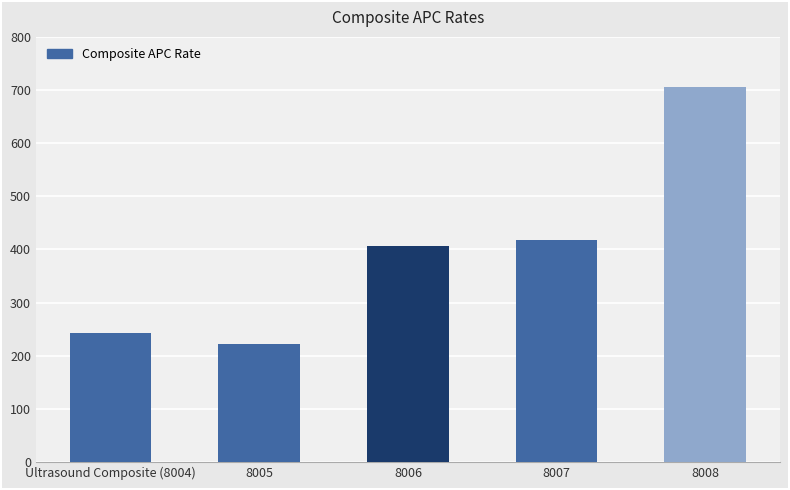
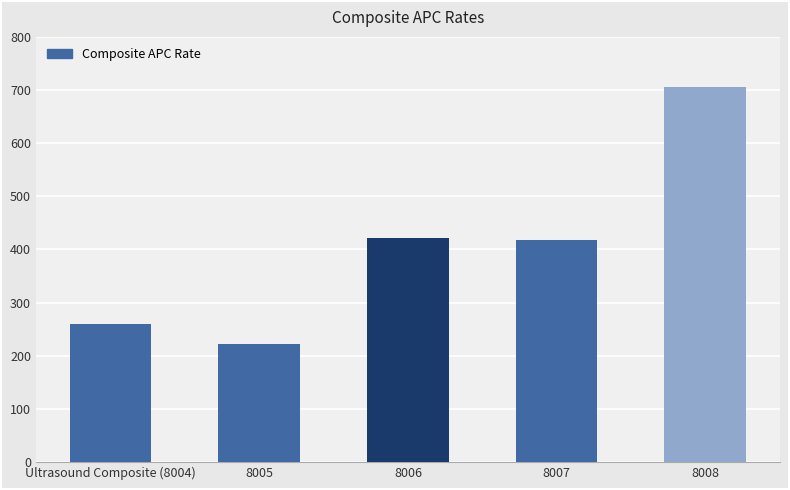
Ultrasound Composite (8004): 240 -> 260
8006: 410 -> 420
